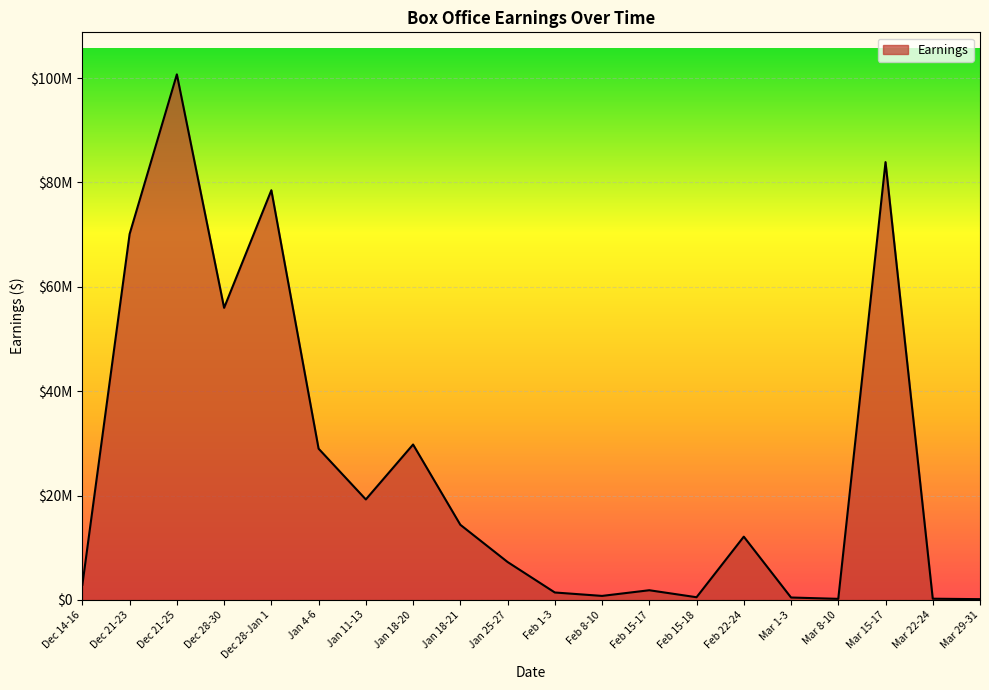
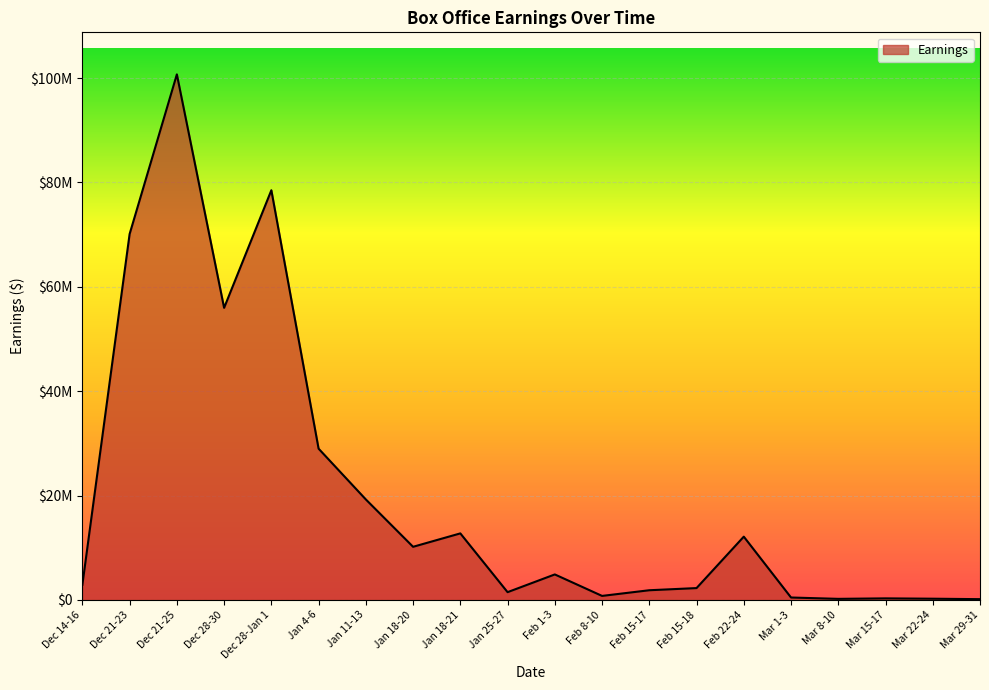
Jan 18-20: $30000000 -> $10000000
Jan 18-21: $14000000 -> $13000000
Jan 25-27: $7000000 -> $1000000
Feb 1-3: $1000000 -> $5000000
Feb 15-18: $1000000 -> $2000000
Mar 15-17: $84000000 -> $0
